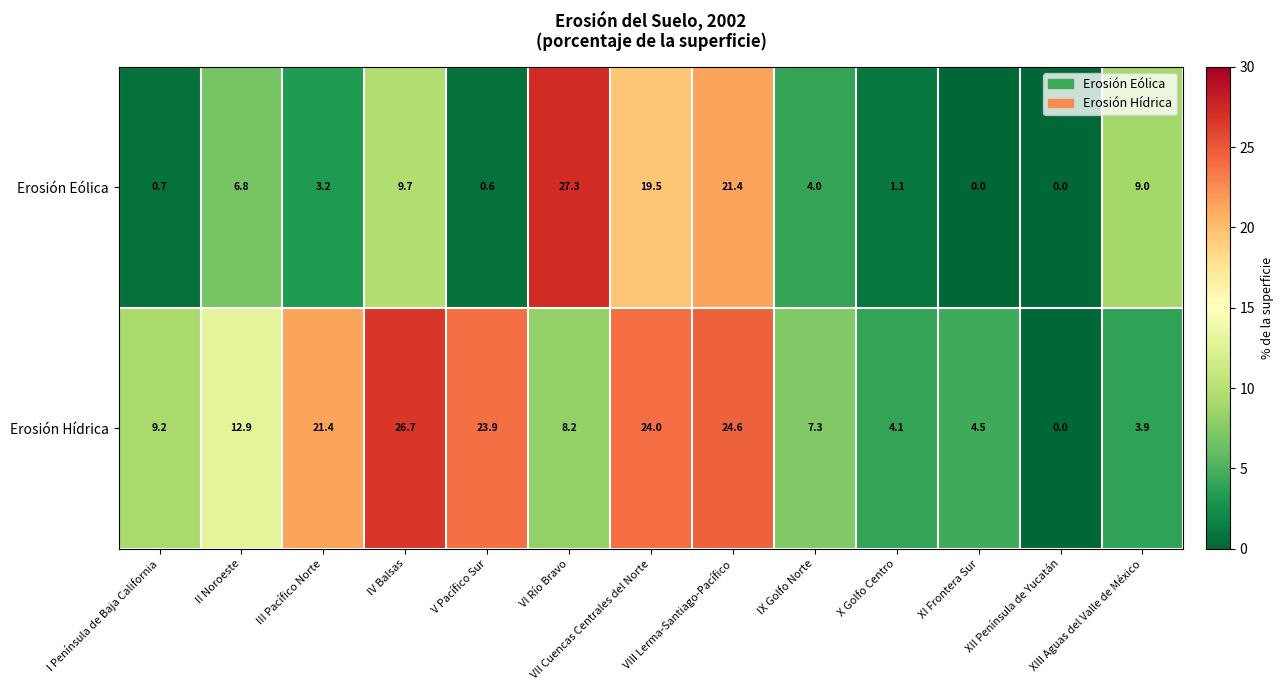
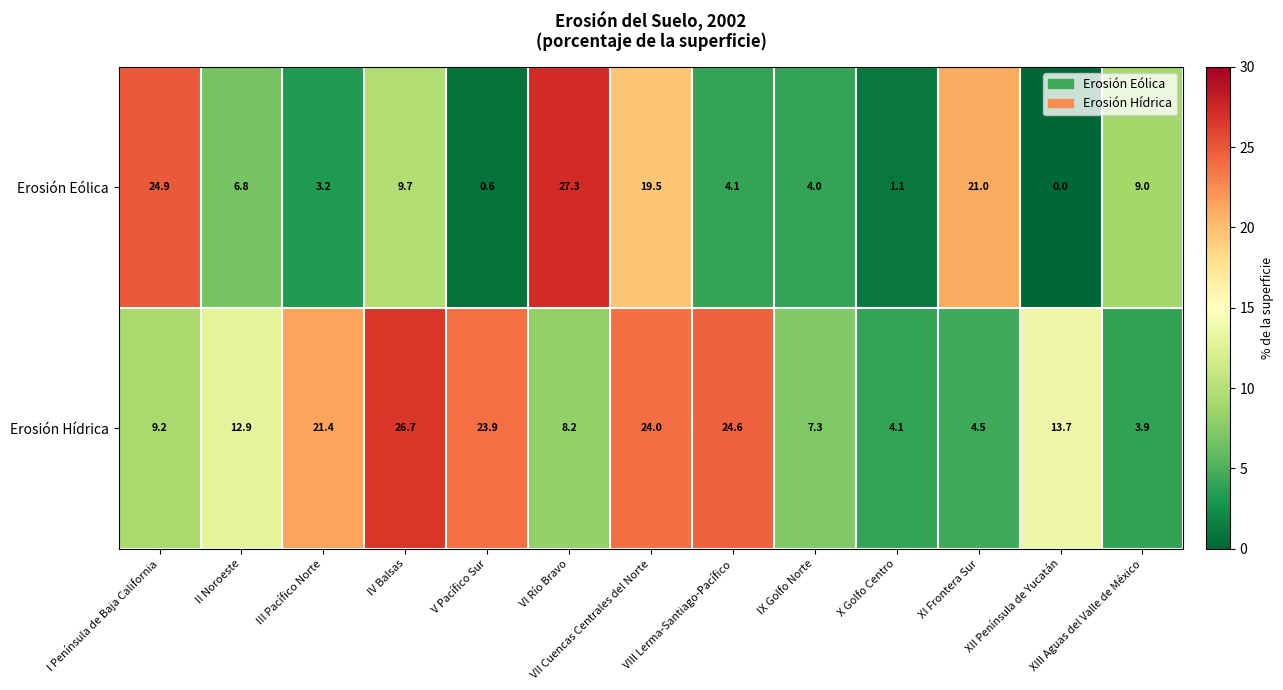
Erosión Eólica, I Península de Baja California: 0.7 -> 24.9
Erosión Eólica, VIII Lerma-Santiago-Pacífico: 21.4 -> 4.1
Erosión Eólica, XI Frontera Sur: 0.0 -> 21.0
Erosión Hídrica, XII Península de Yucatán: 0.0 -> 13.7
